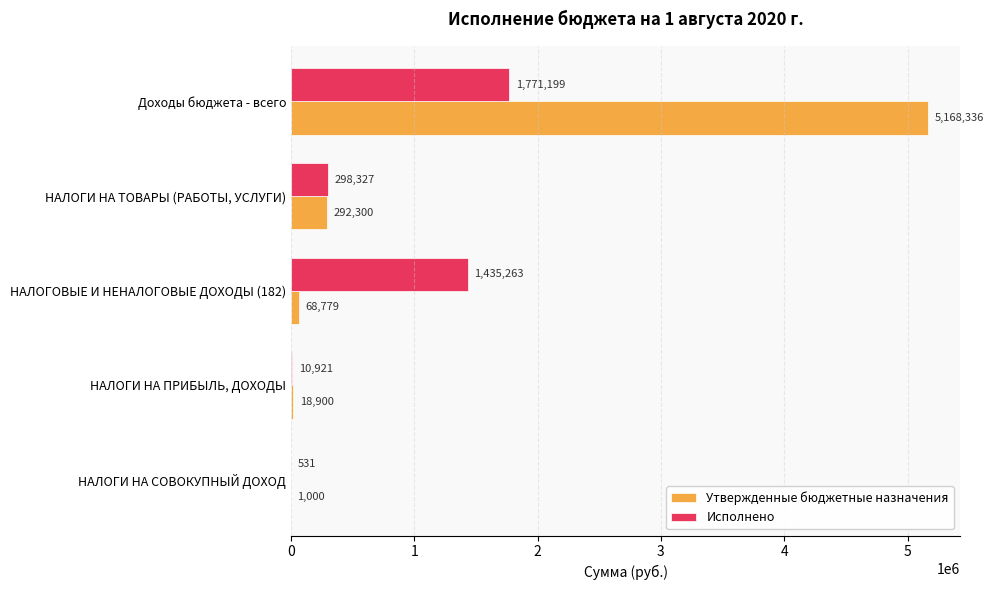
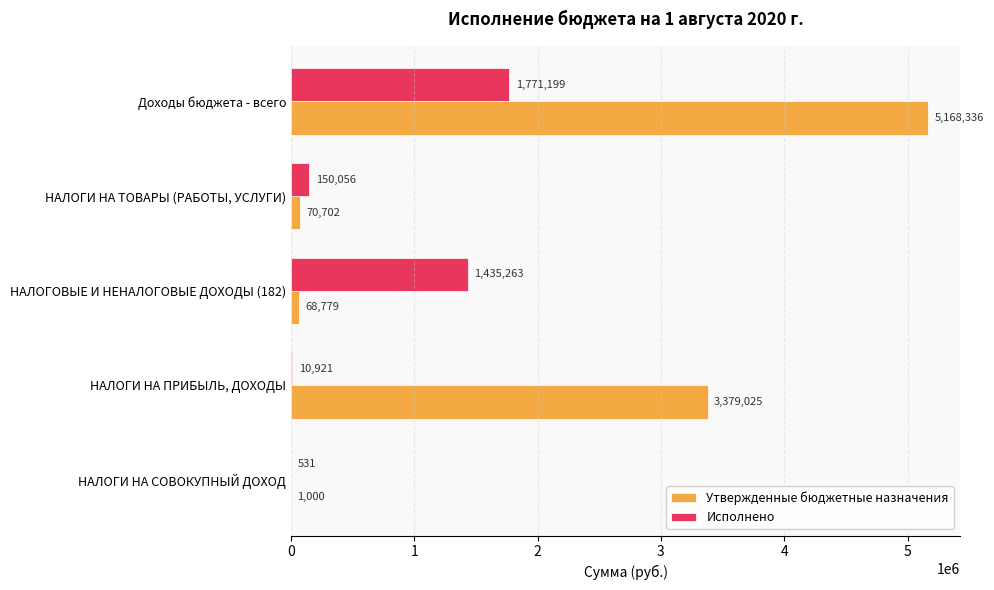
Исполнено, НАЛОГИ НА ТОВАРЫ (РАБОТЫ, УСЛУГИ): 298,327 -> 150,056
Утвержденные бюджетные назначения, НАЛОГИ НА ТОВАРЫ (РАБОТЫ, УСЛУГИ): 292,300 -> 70,702
Утвержденные бюджетные назначения, НАЛОГИ НА ПРИБЫЛЬ, ДОХОДЫ: 18,900 -> 3,379,025
